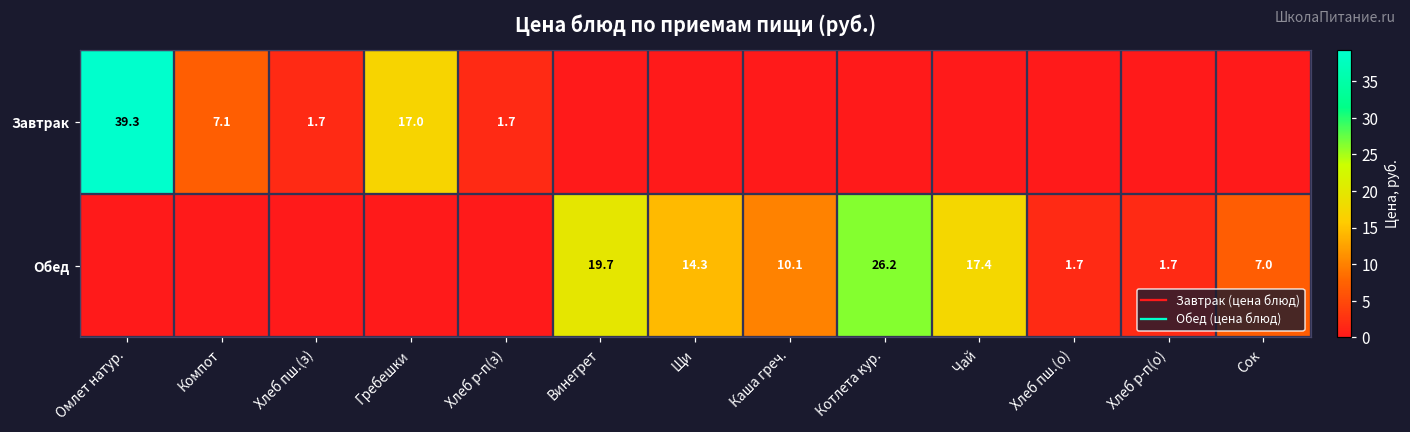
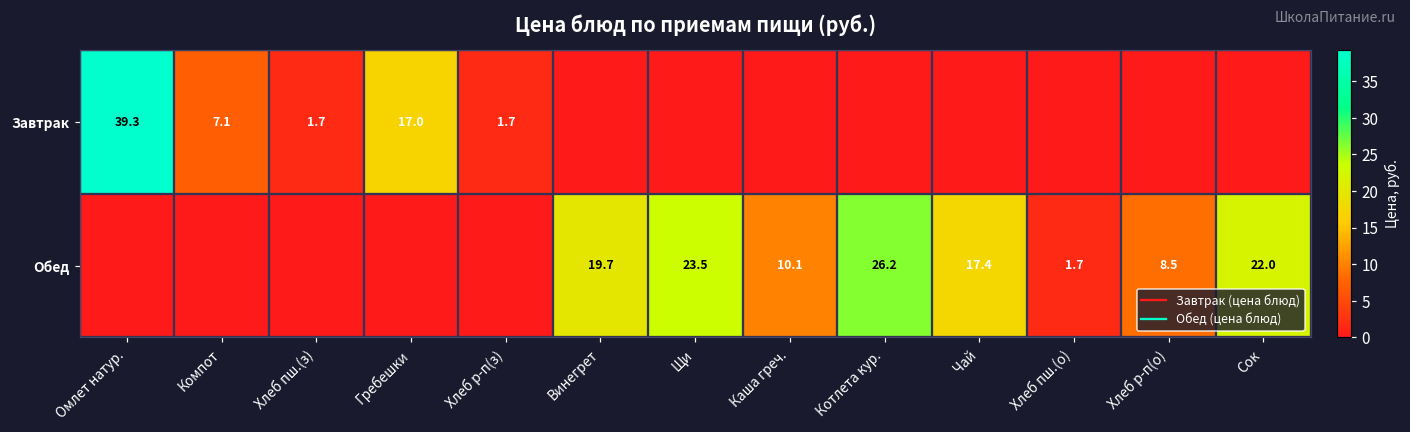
Обед, Щи: 14.3 -> 23.5
Обед, Хлеб р-п(о): 1.7 -> 8.5
Обед, Сок: 7.0 -> 22.0
